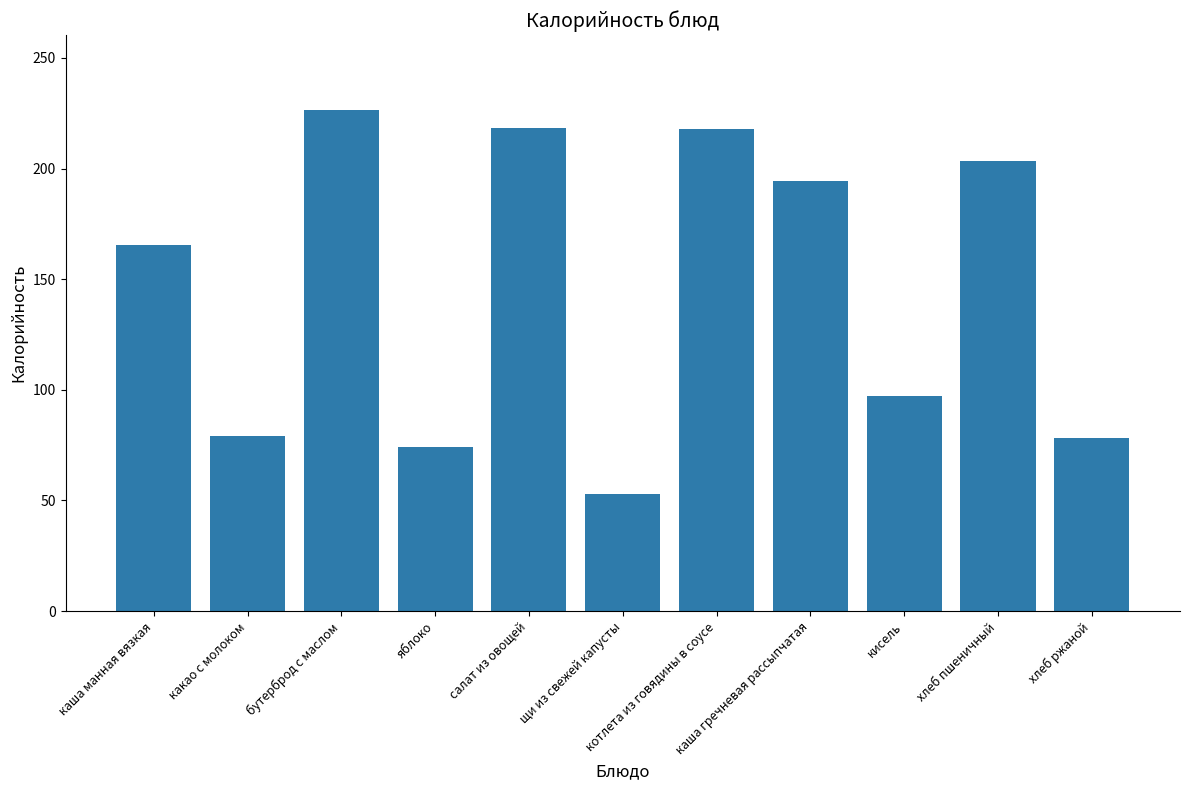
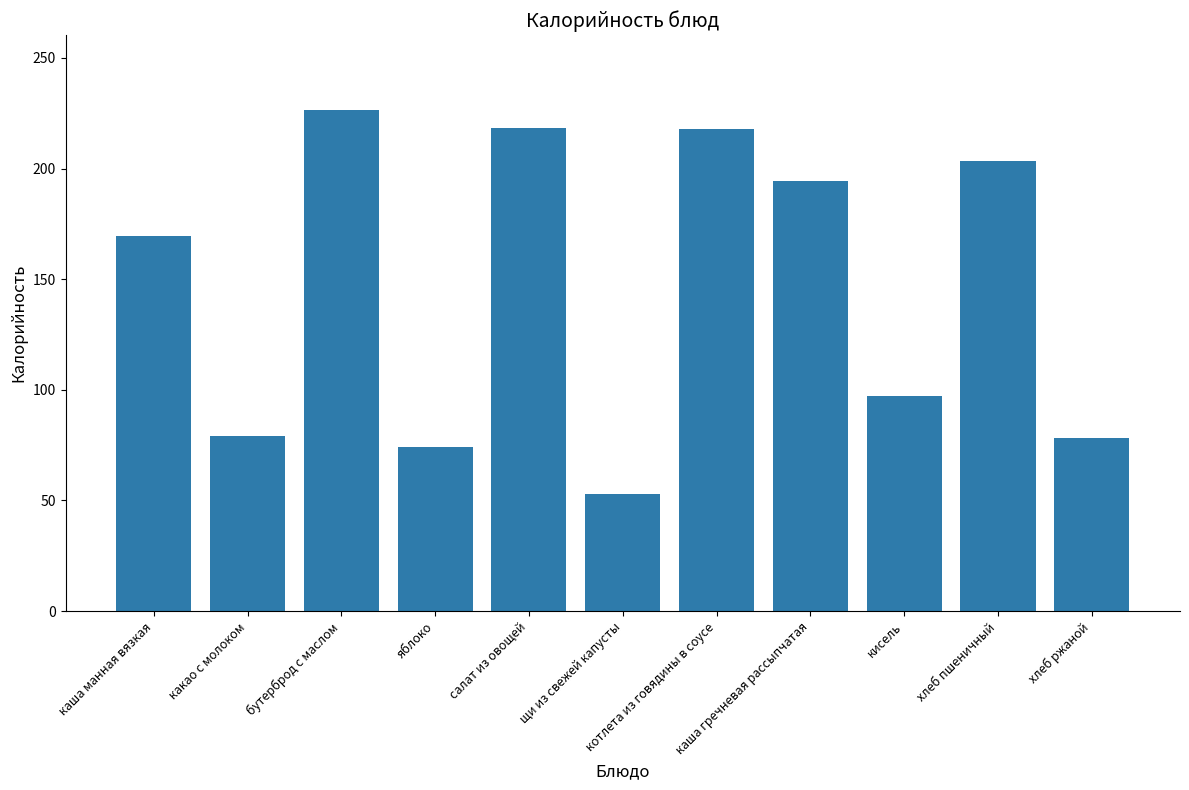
каша манная вязкая: 165 -> 170
